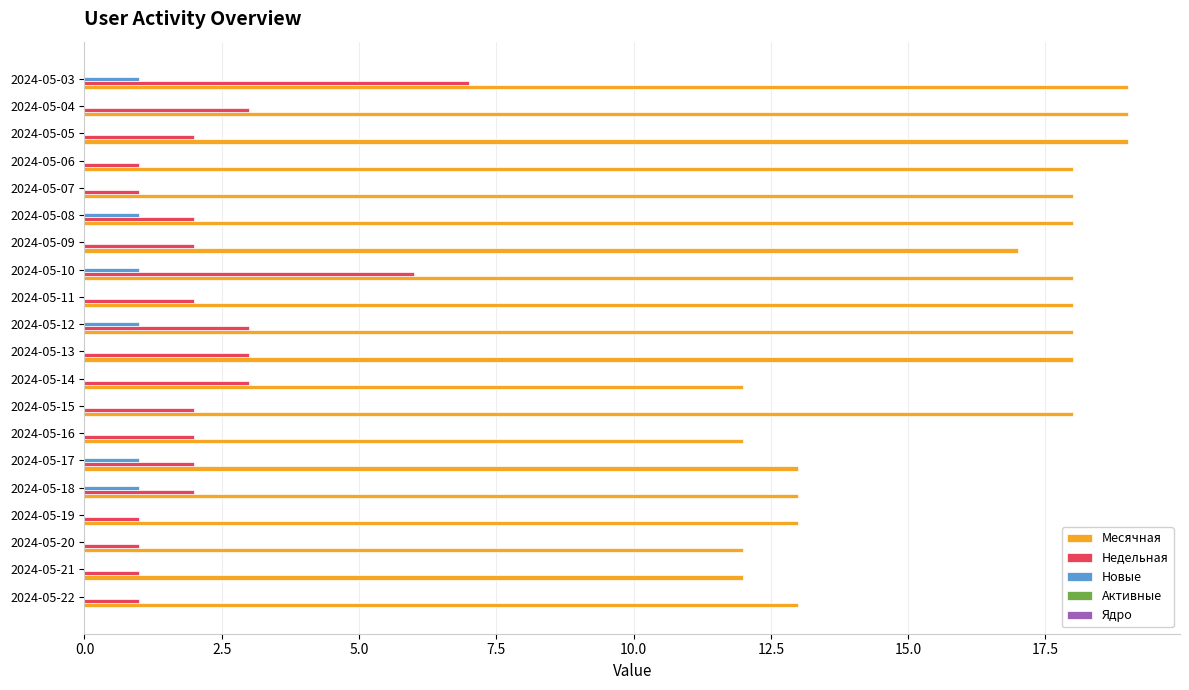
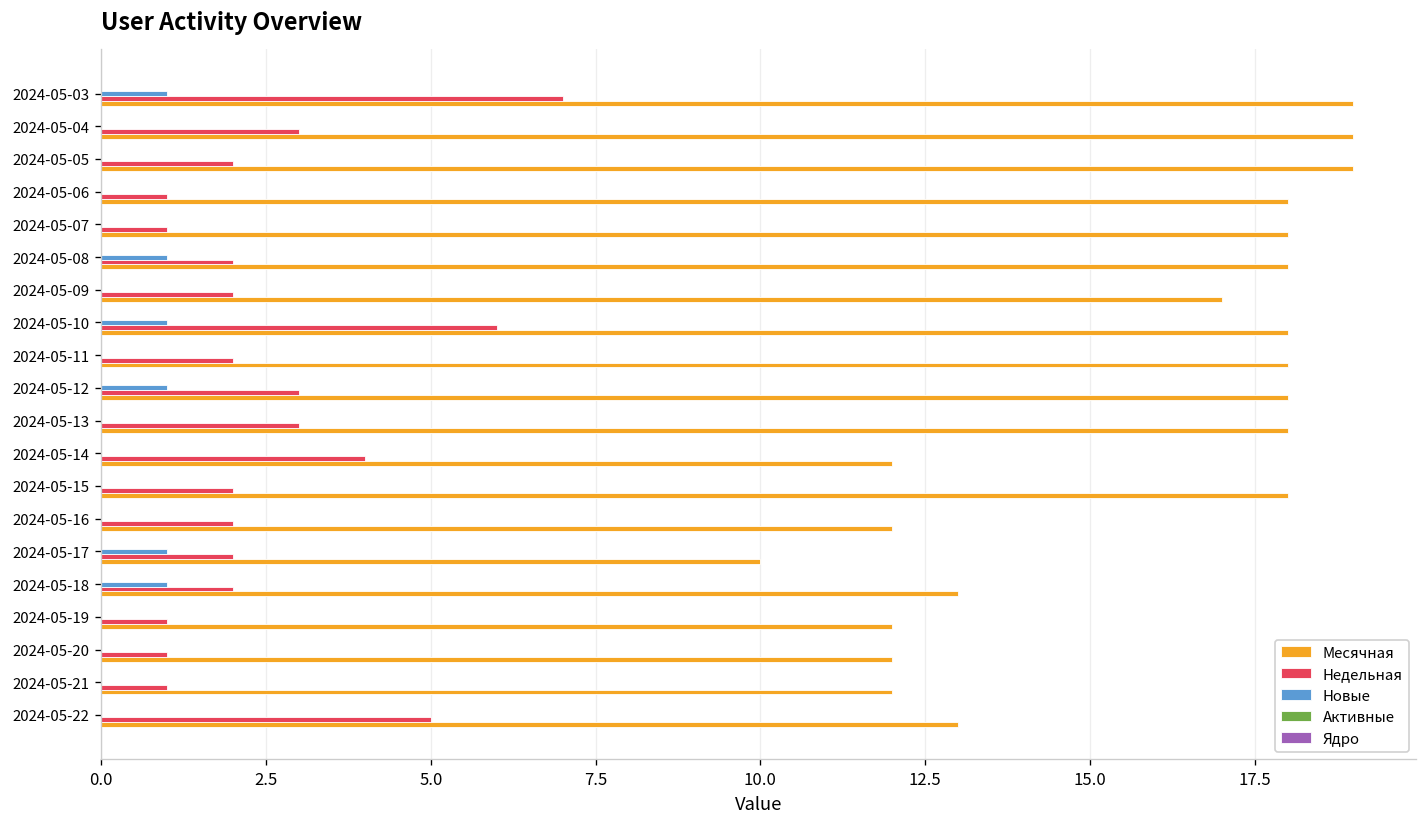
Недельная, 2024-05-14: 3 -> 4
Месячная, 2024-05-17: 13 -> 10
Месячная, 2024-05-19: 13 -> 12
Недельная, 2024-05-22: 1 -> 5
